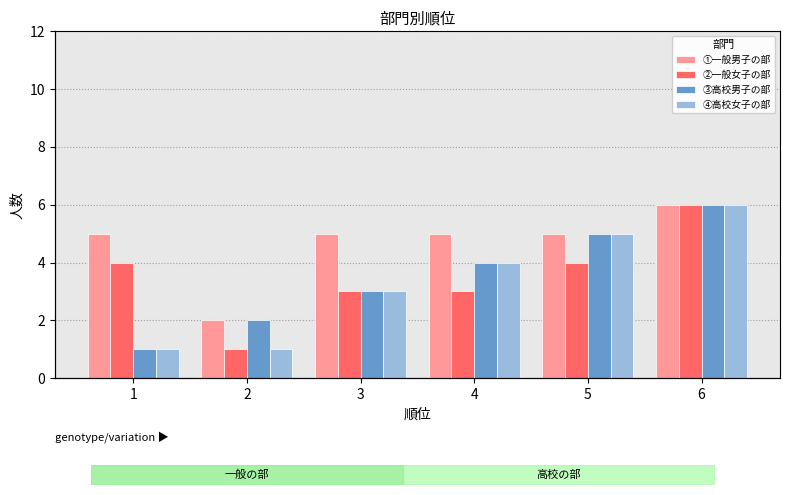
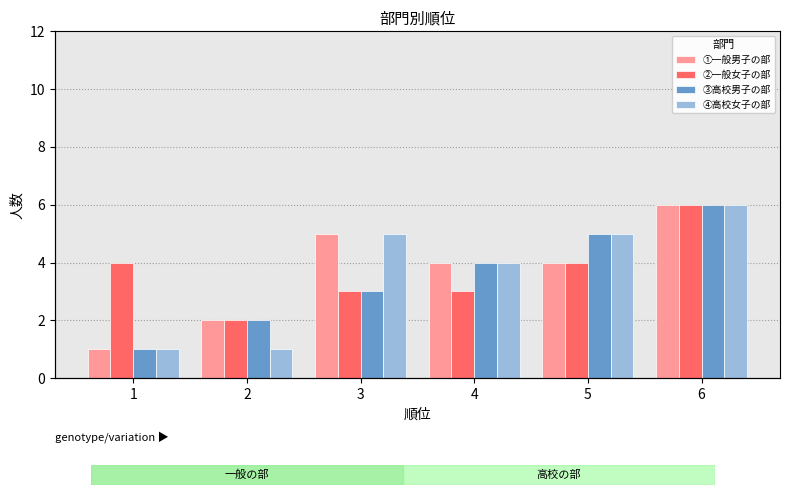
①一般男子の部, 1: 5 -> 1
②一般女子の部, 2: 1 -> 2
④高校女子の部, 3: 3 -> 5
①一般男子の部, 4: 5 -> 4
①一般男子の部, 5: 5 -> 4
